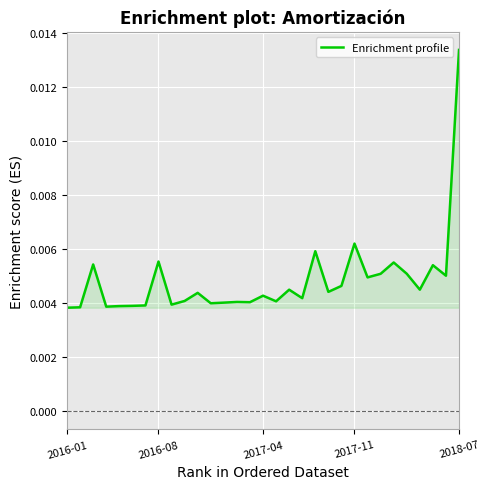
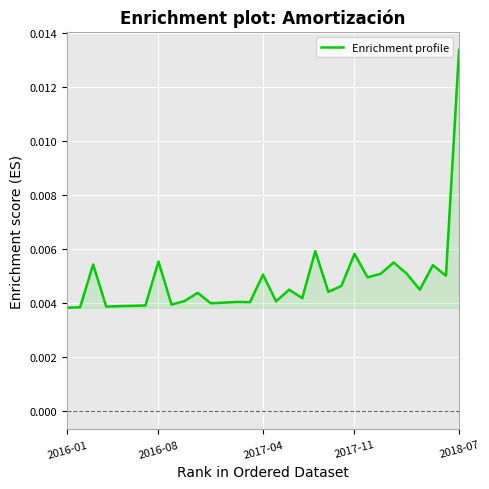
2017-04: 0.0043 -> 0.0051
2017-11: 0.0062 -> 0.0058
